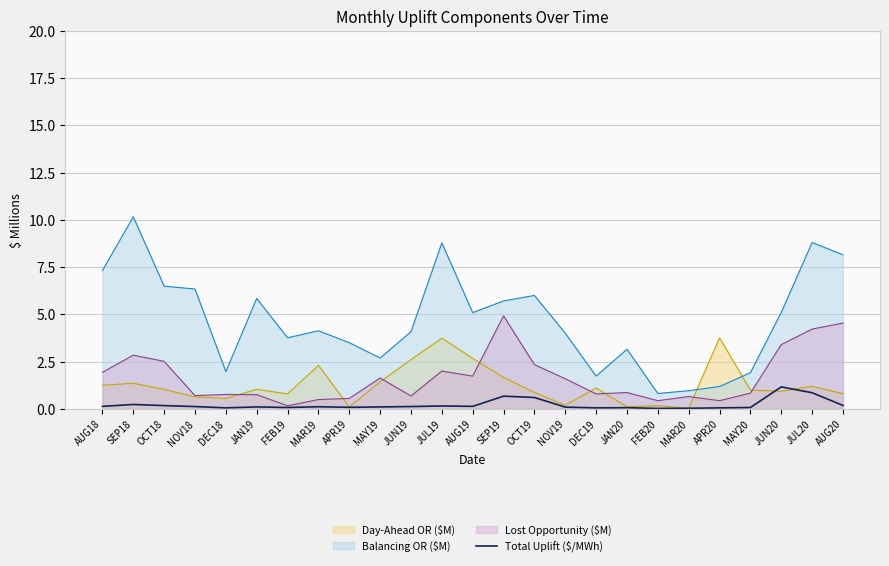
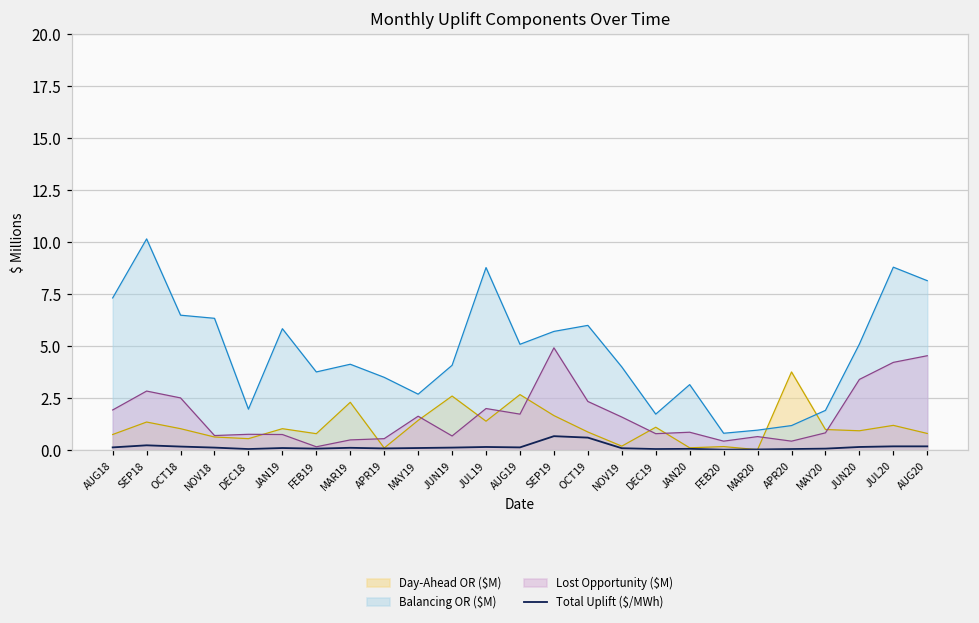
Day-Ahead OR ($M), AUG18: 1.3 -> 0.8
Day-Ahead OR ($M), JUL19: 3.7 -> 1.4
Total Uplift ($/MWh), JUN20: 1.2 -> 0.2
Total Uplift ($/MWh), JUL20: 0.9 -> 0.2
